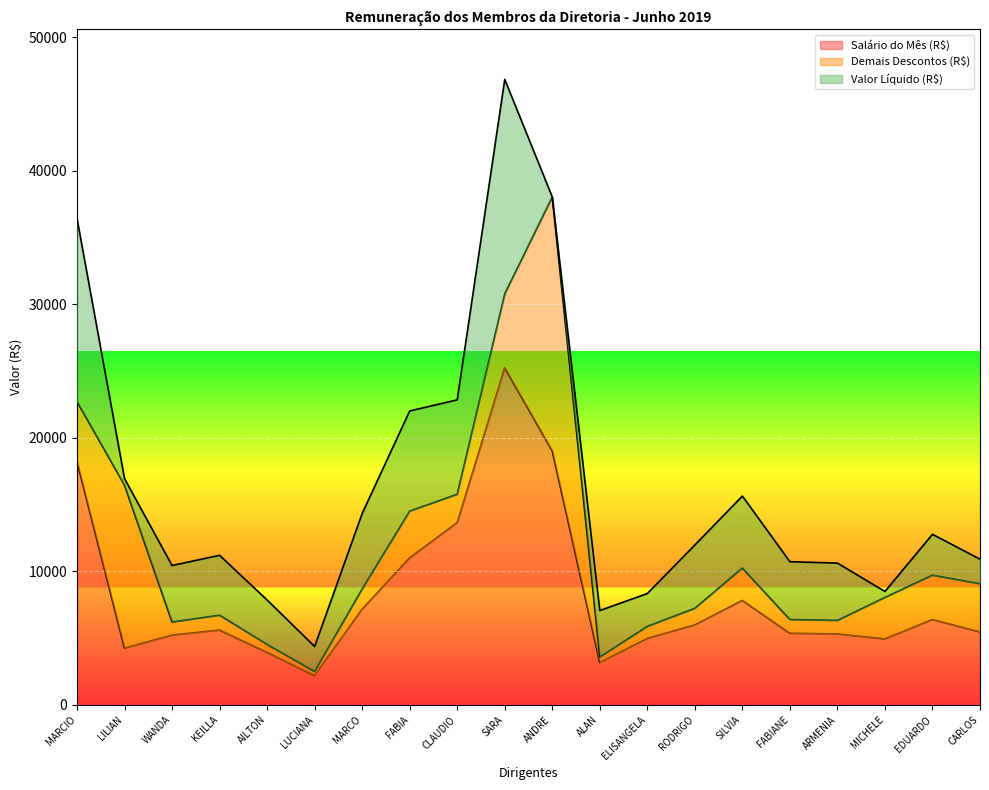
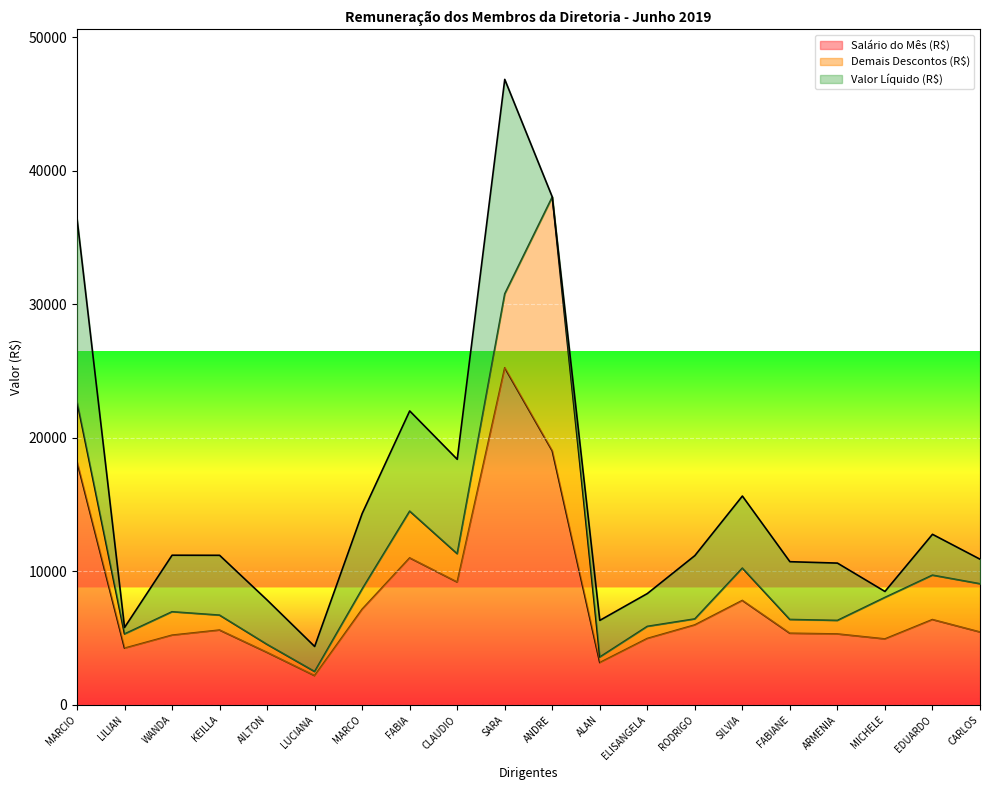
Demais Descontos (R$), LILIAN: 12200 -> 1100
Demais Descontos (R$), WANDA: 1000 -> 1800
Salário do Mês (R$), CLAUDIO: 13600 -> 9200
Valor Líquido (R$), ALAN: 3500 -> 2700
Demais Descontos (R$), RODRIGO: 1200 -> 400
